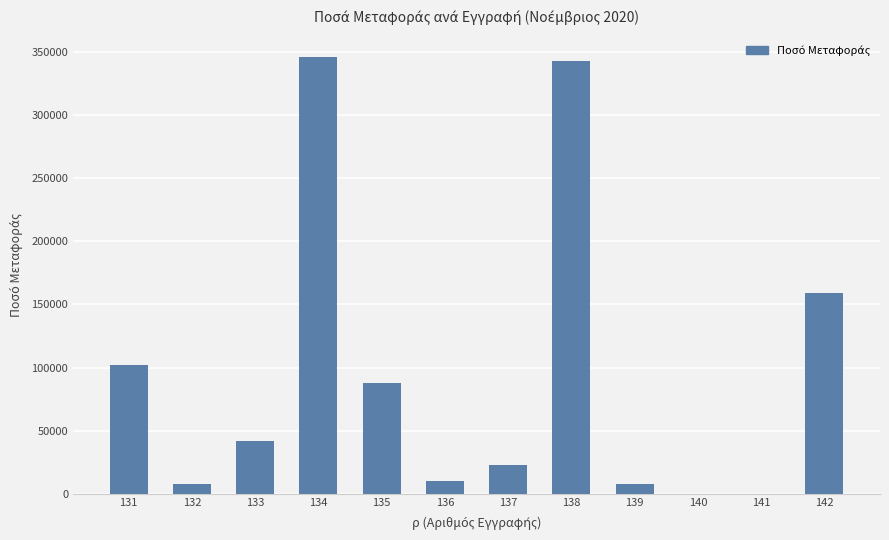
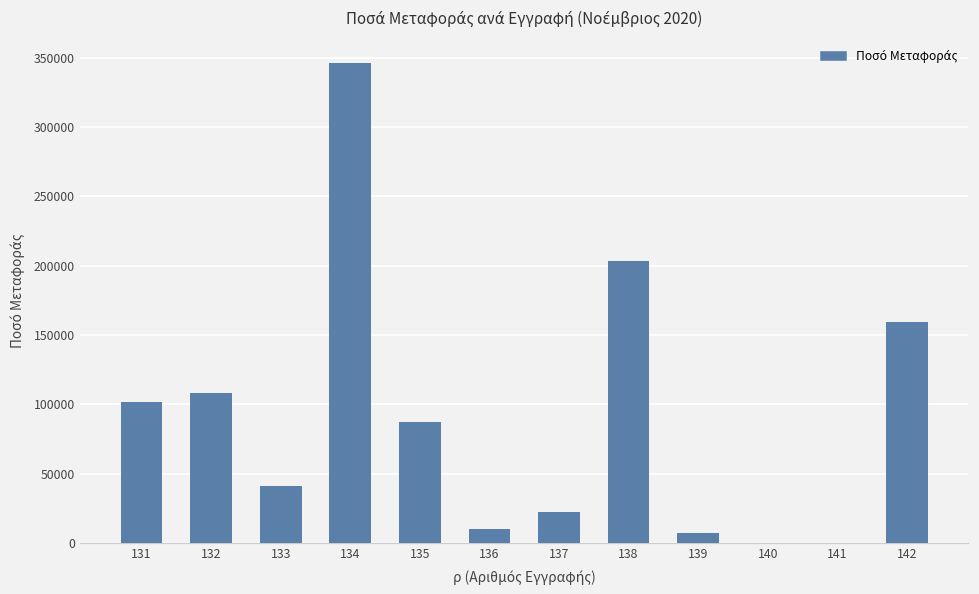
132: 8000 -> 108000
138: 343000 -> 203000
